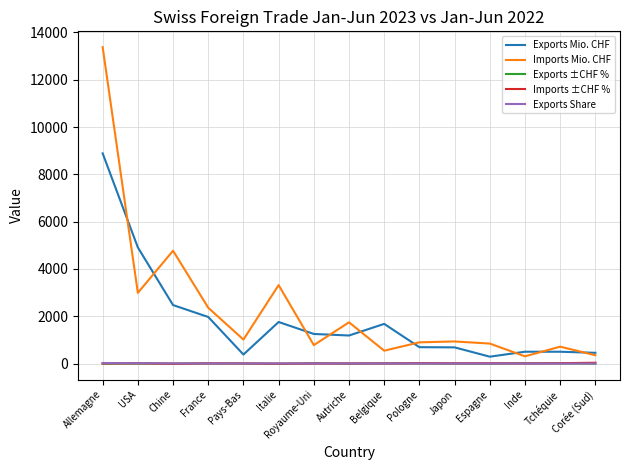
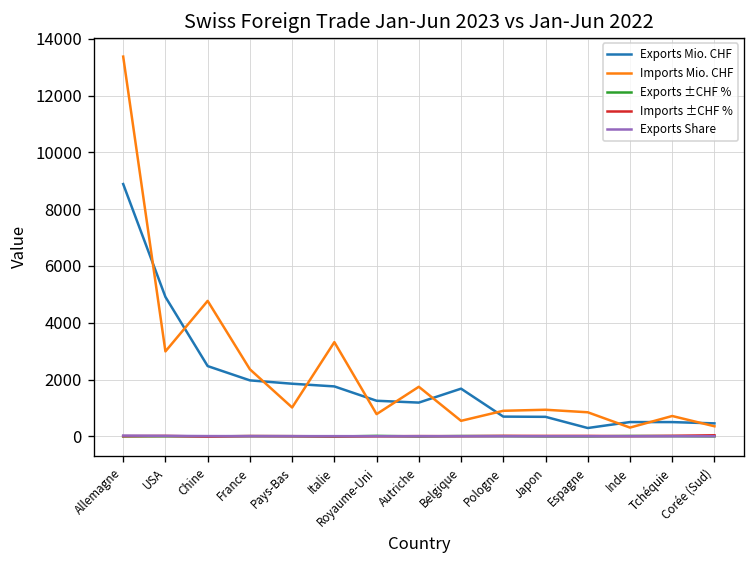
Exports Mio. CHF, Pays-Bas: 400 -> 1900
